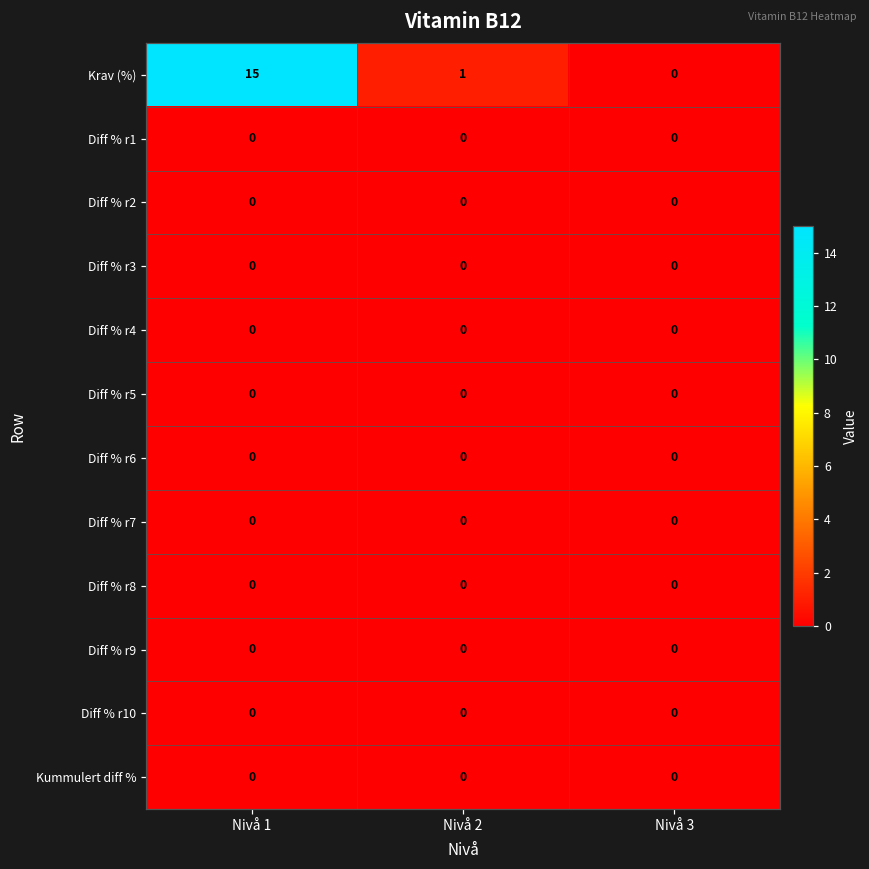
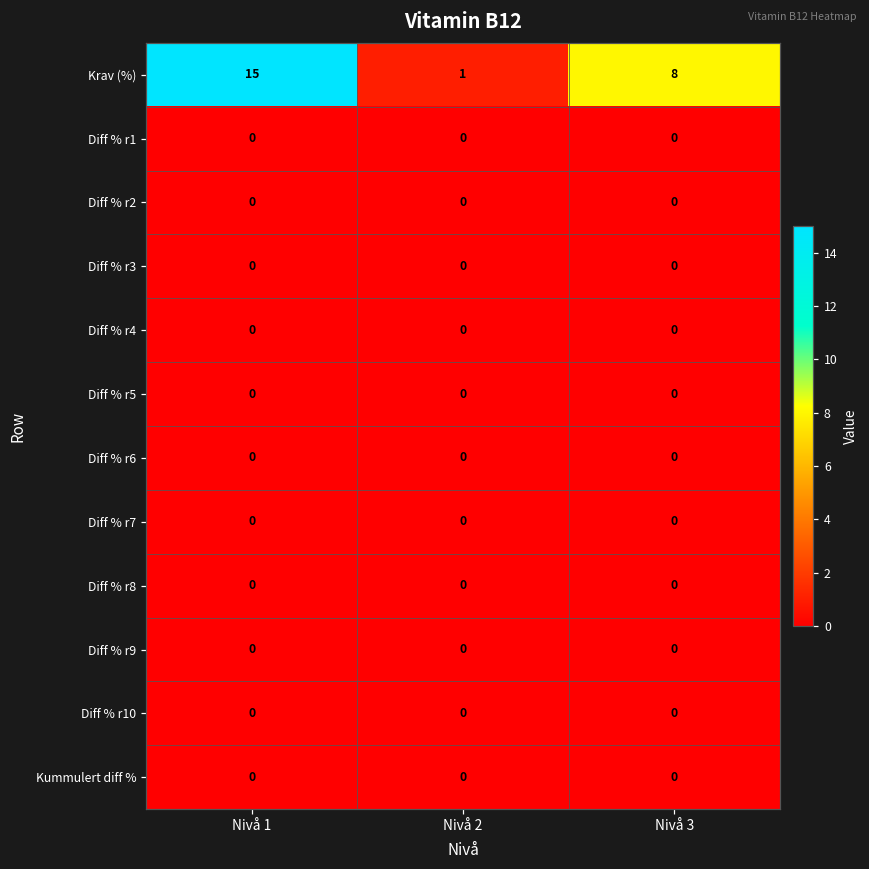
Krav (%), Nivå 3: 0 -> 8
